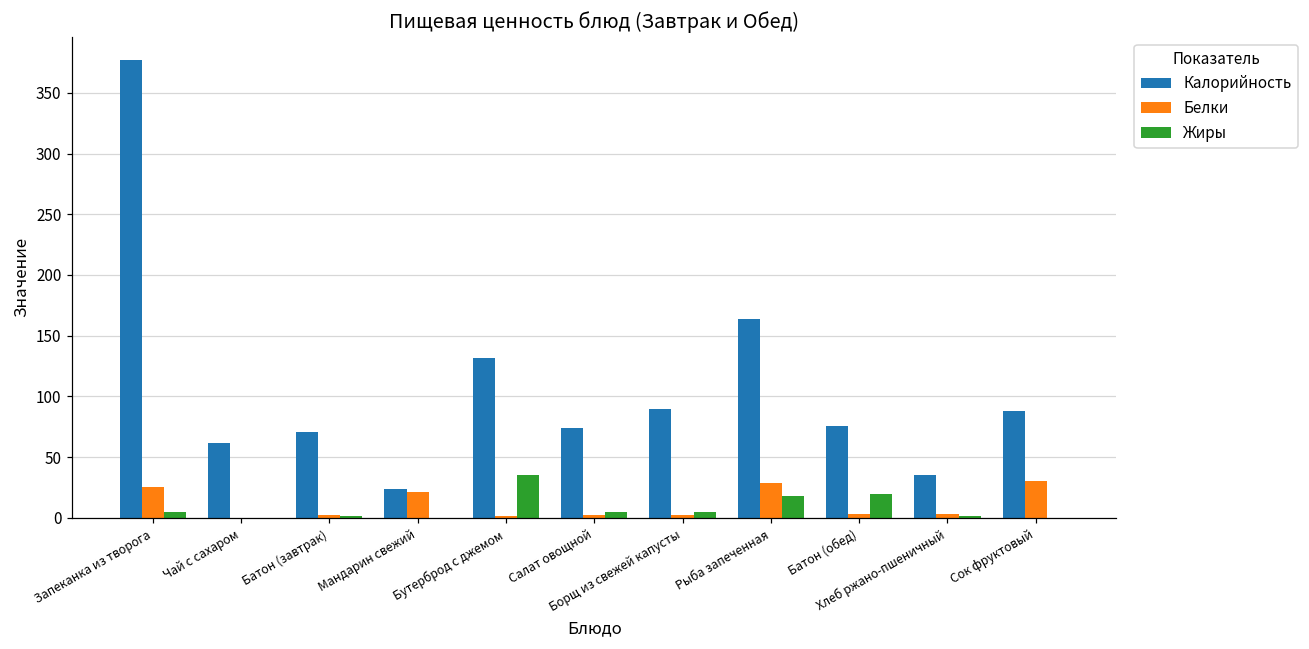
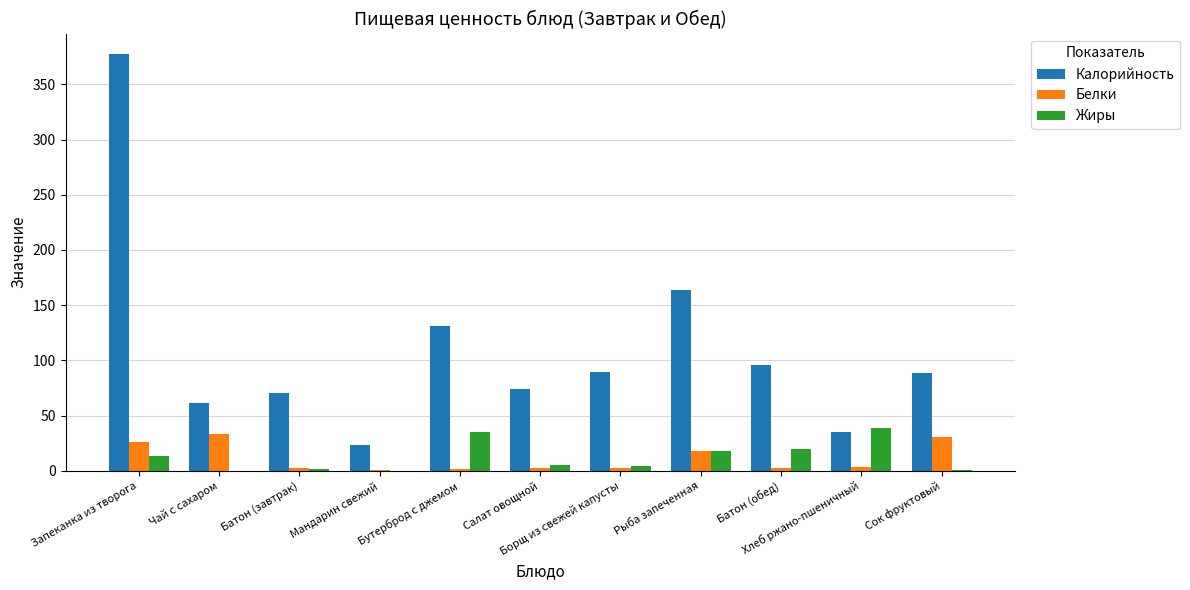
Жиры, Запеканка из творога: 5 -> 13
Белки, Чай с сахаром: 0 -> 33
Белки, Мандарин свежий: 21 -> 1
Белки, Рыба запеченная: 29 -> 18
Калорийность, Батон (обед): 76 -> 96
Жиры, Хлеб ржано-пшеничный: 2 -> 38
